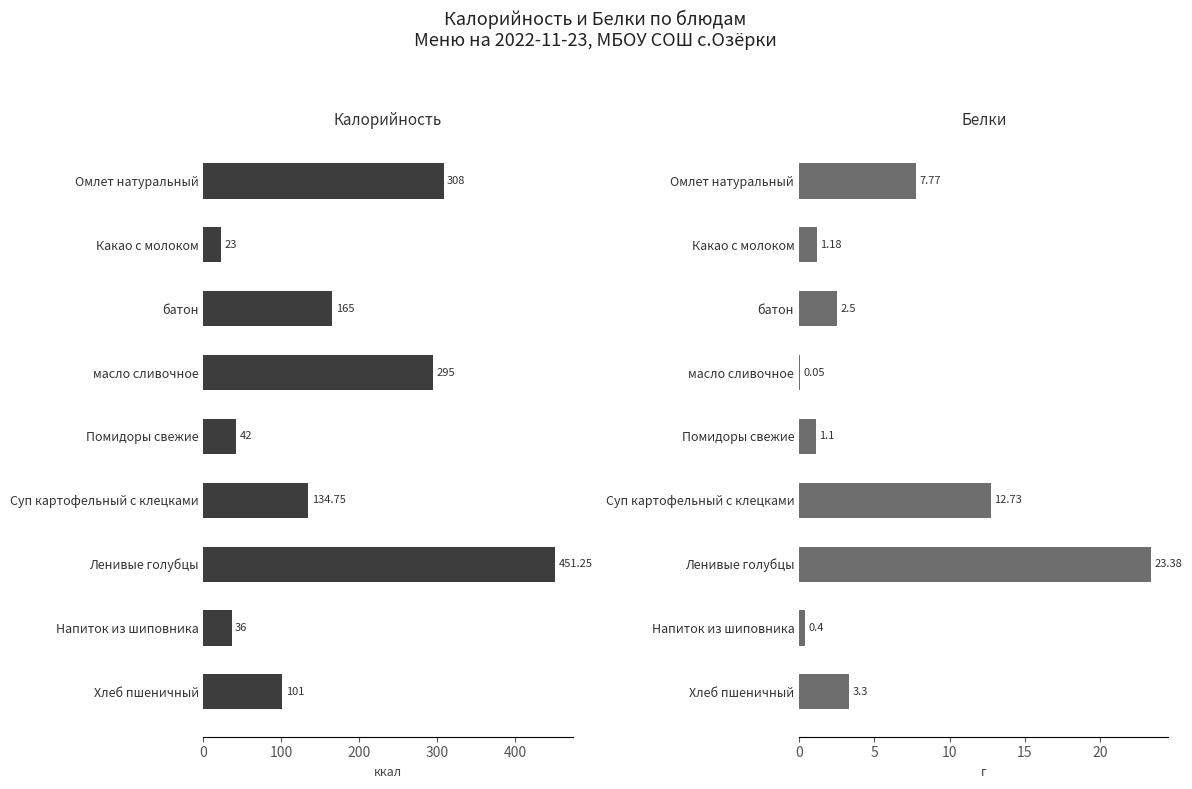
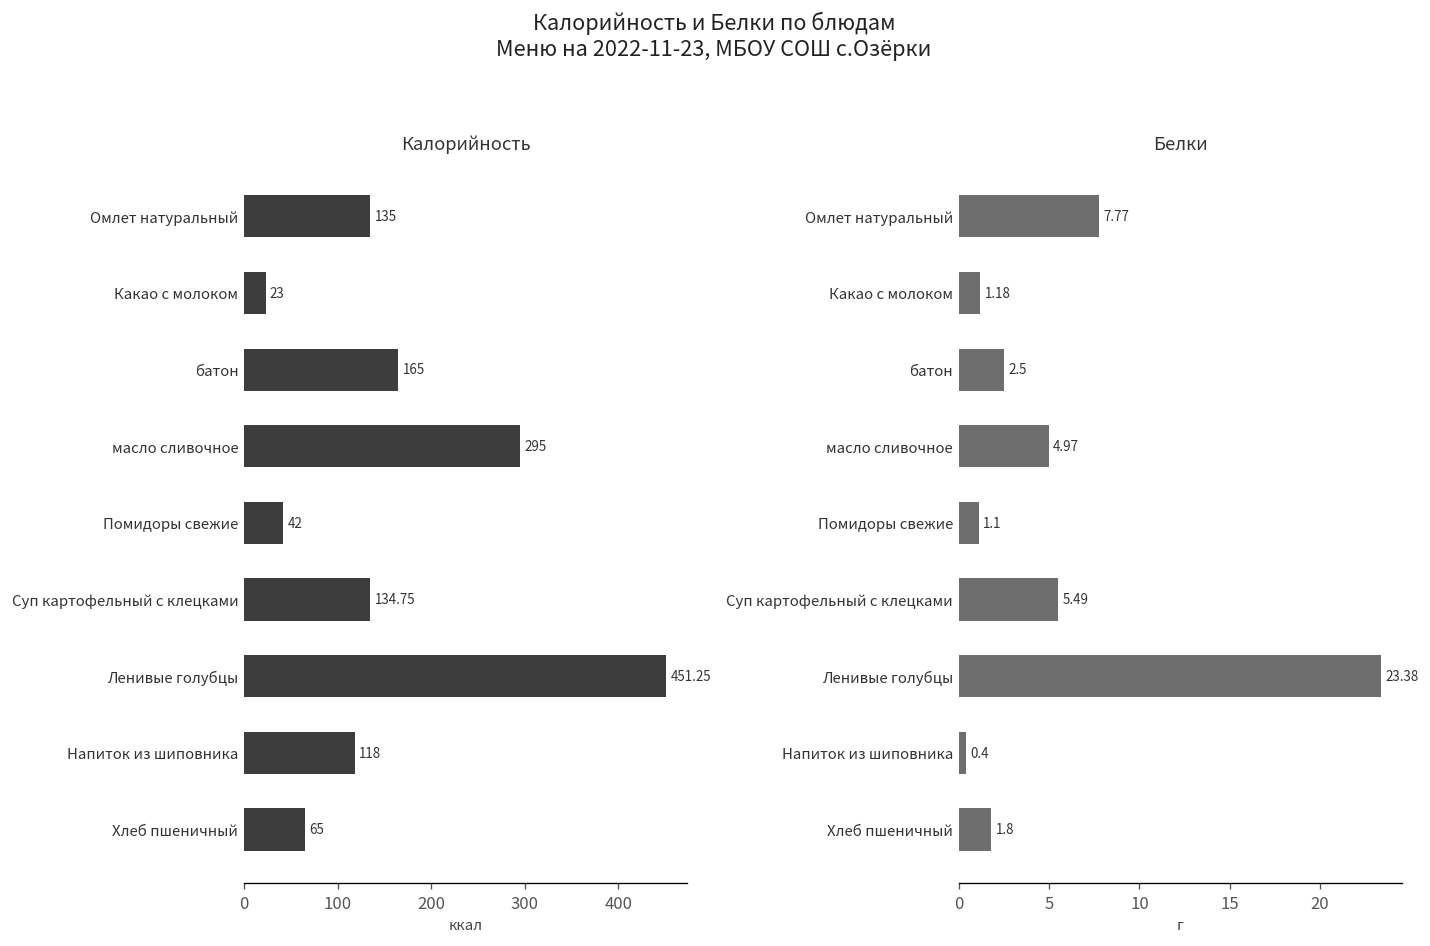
Калорийность, Омлет натуральный: 308 -> 135
Калорийность, Напиток из шиповника: 36 -> 118
Калорийность, Хлеб пшеничный: 101 -> 65
Белки, масло сливочное: 0.05 -> 4.97
Белки, Суп картофельный с клецками: 12.73 -> 5.49
Белки, Хлеб пшеничный: 3.3 -> 1.8
